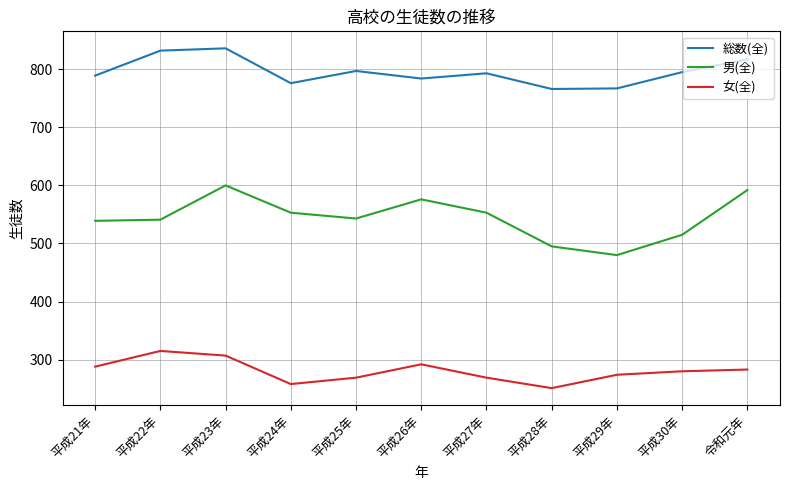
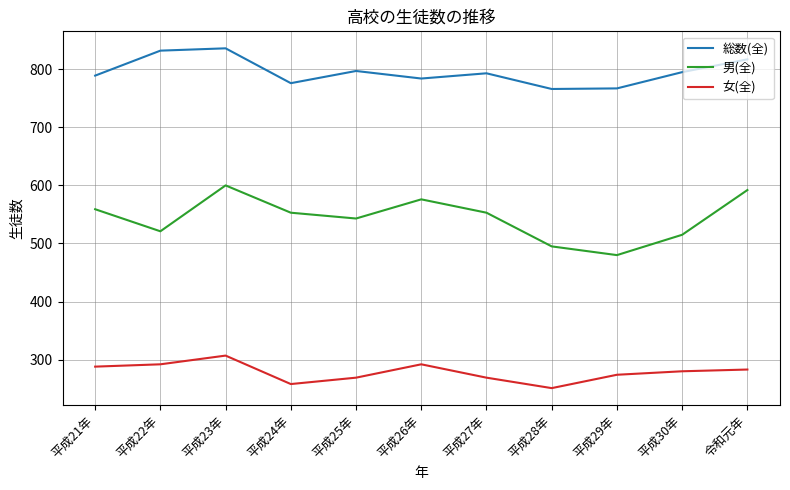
男(全), 平成21年: 540 -> 560
男(全), 平成22年: 540 -> 520
女(全), 平成22年: 320 -> 290
